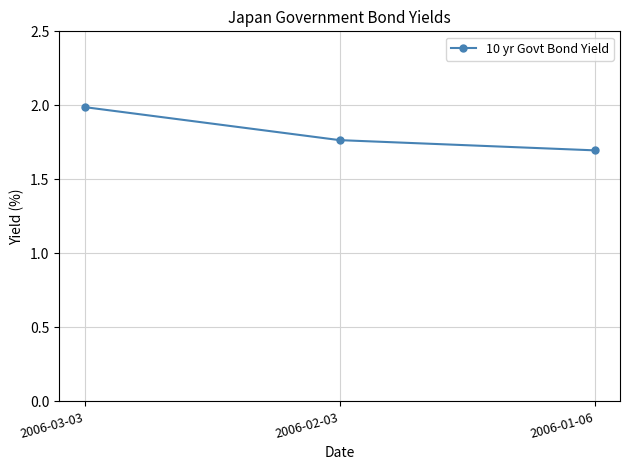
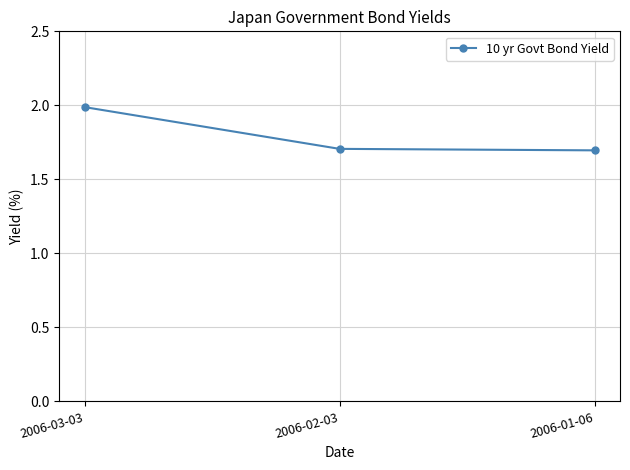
2006-02-03: 1.77 -> 1.71
